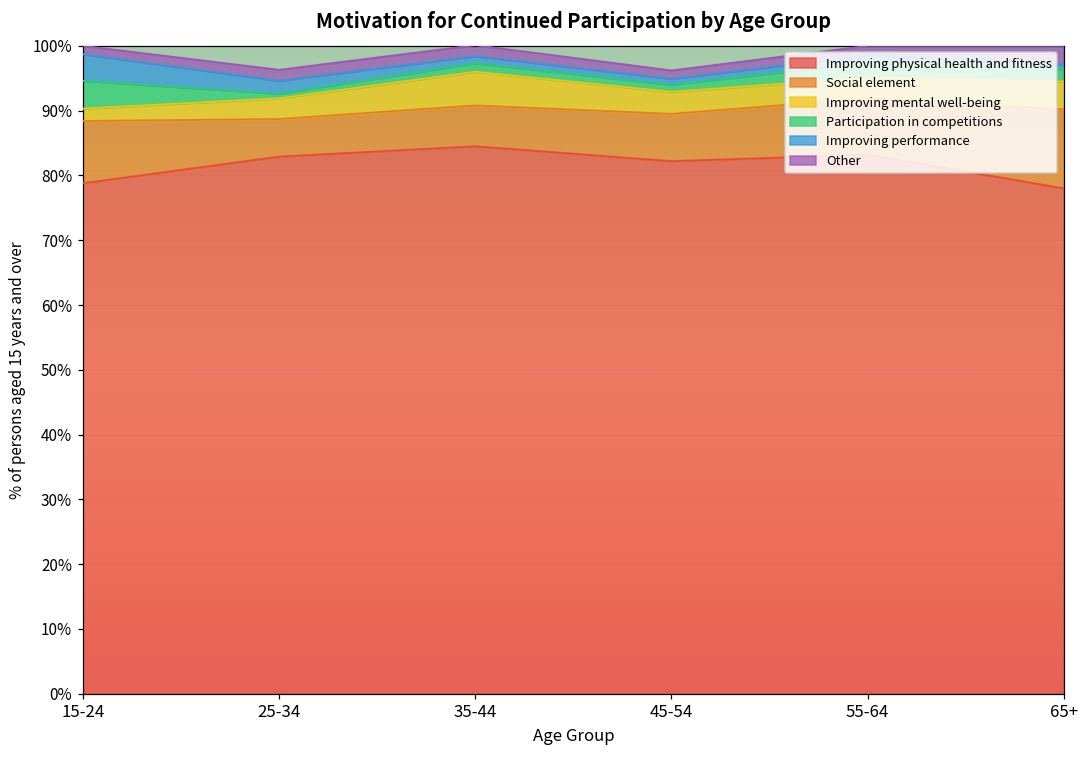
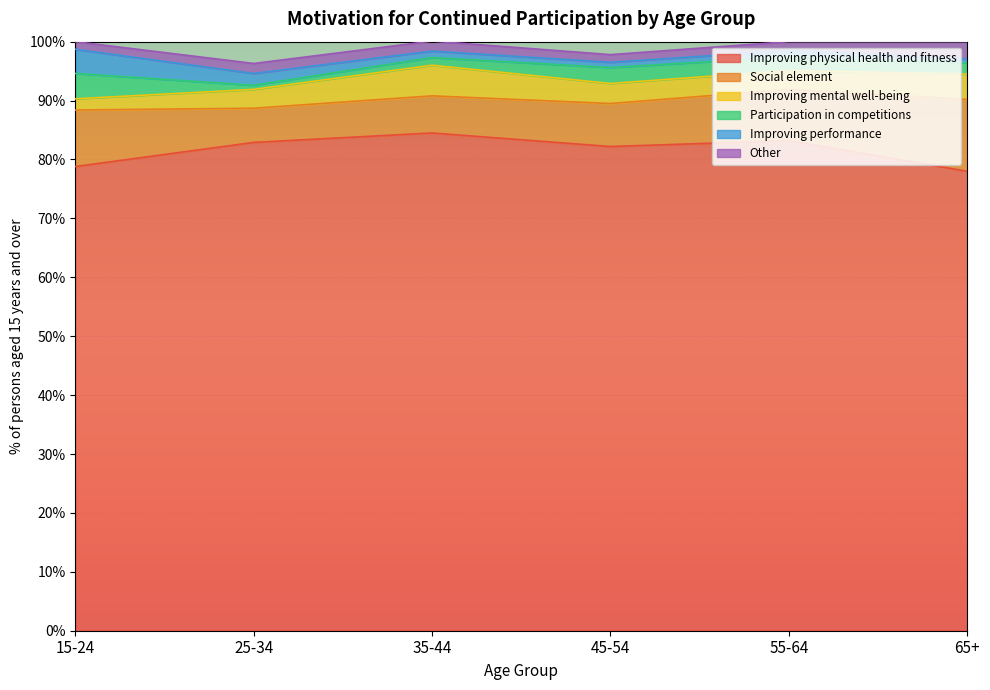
Participation in competitions, 45-54: 1% -> 3%
